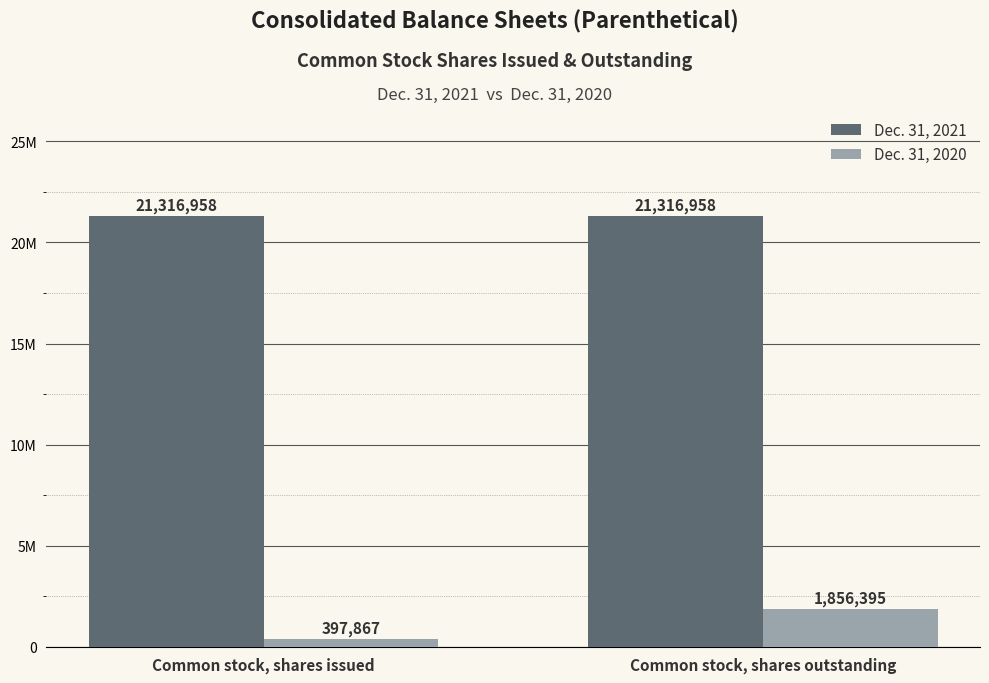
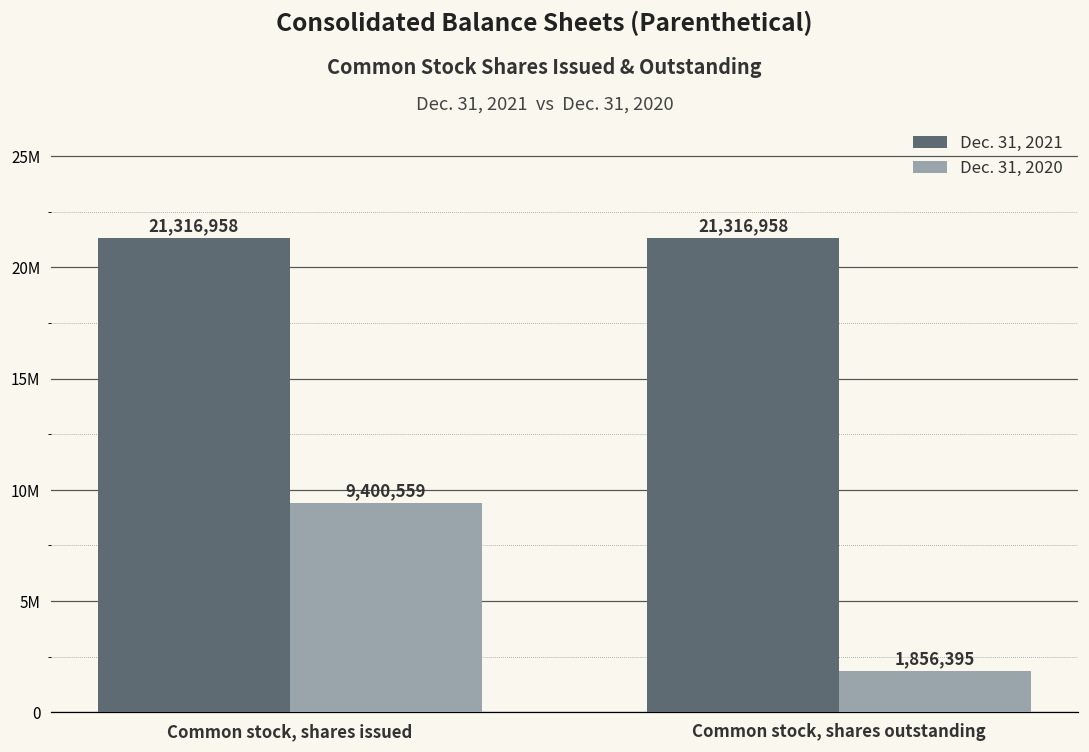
Dec. 31, 2020, Common stock, shares issued: 397,867 -> 9,400,559
